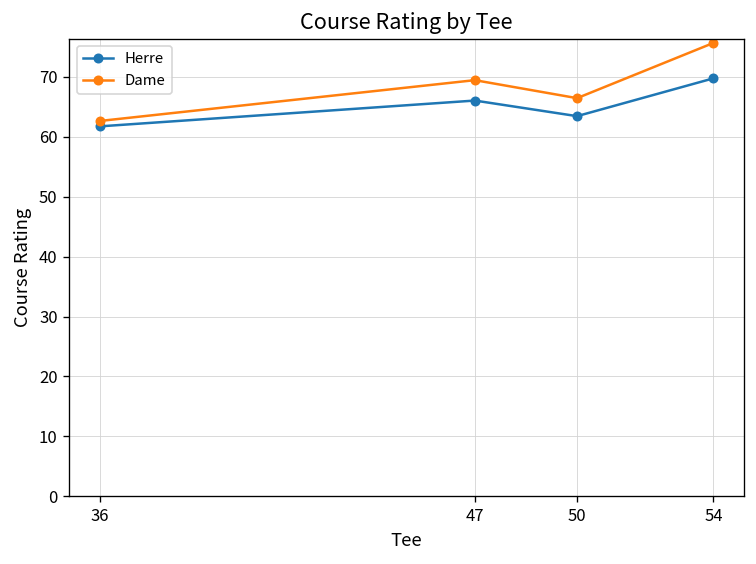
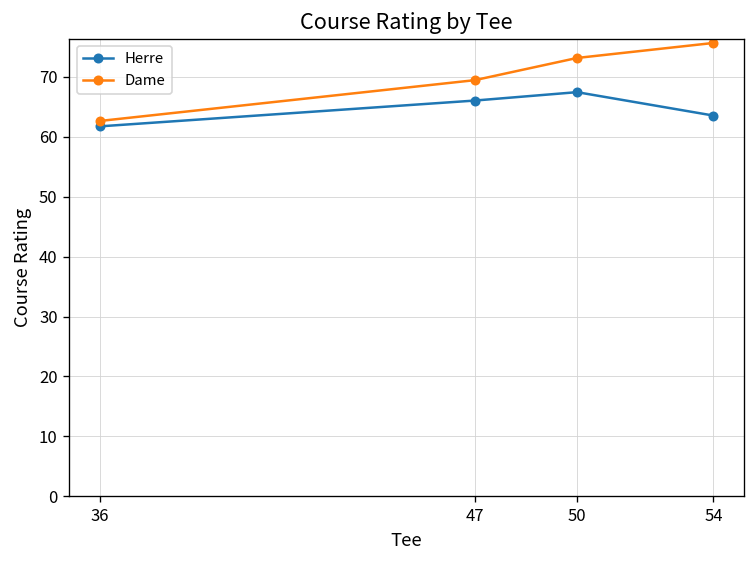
Herre, 50: 63 -> 67
Dame, 50: 66 -> 73
Herre, 54: 70 -> 64
